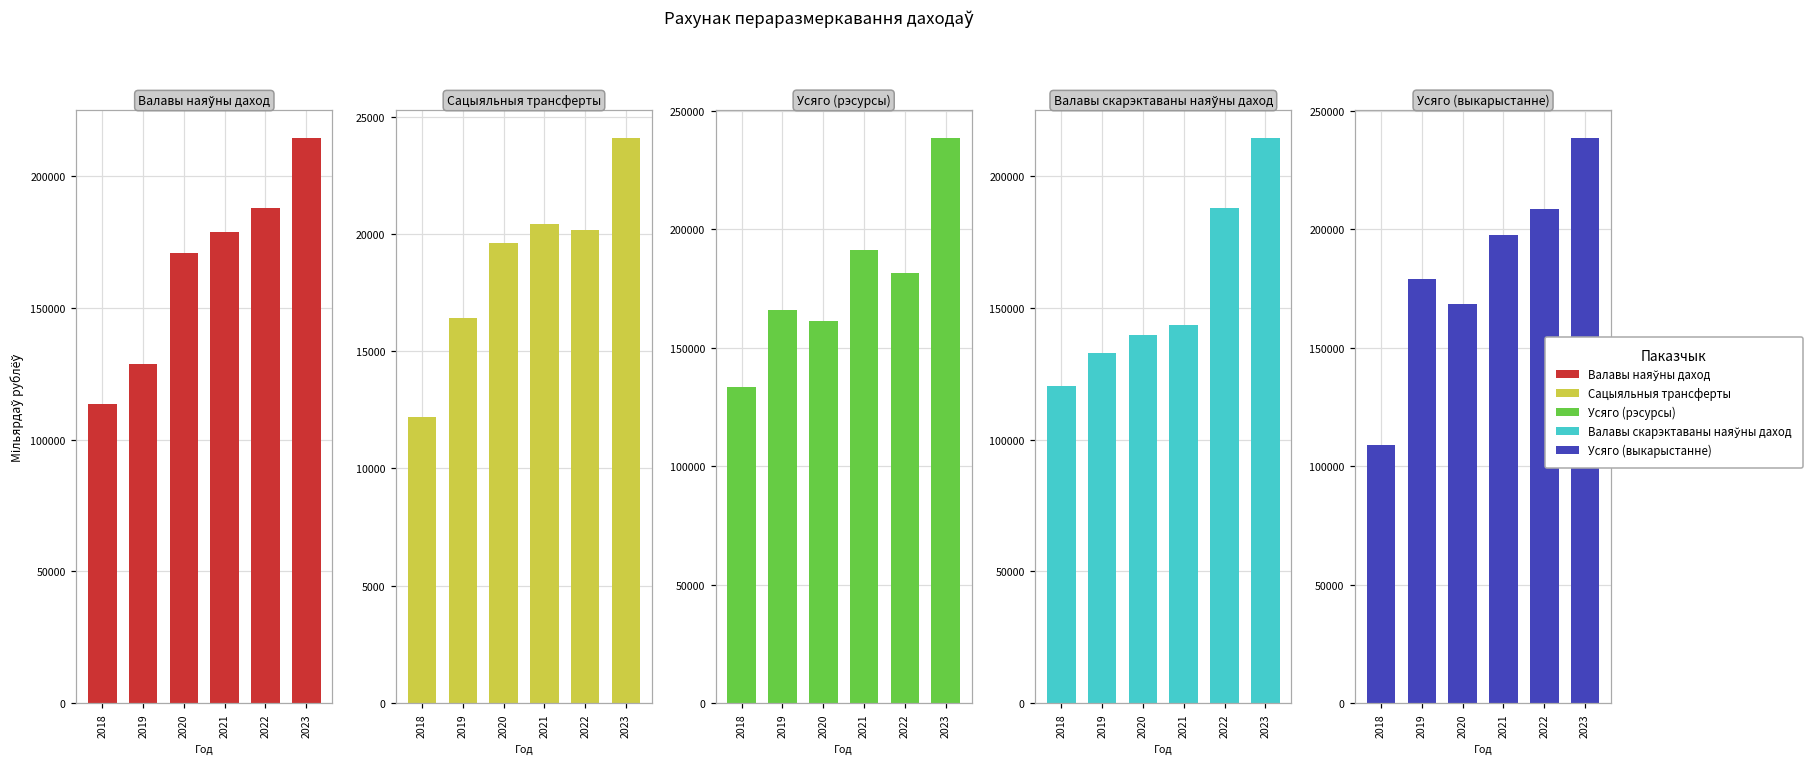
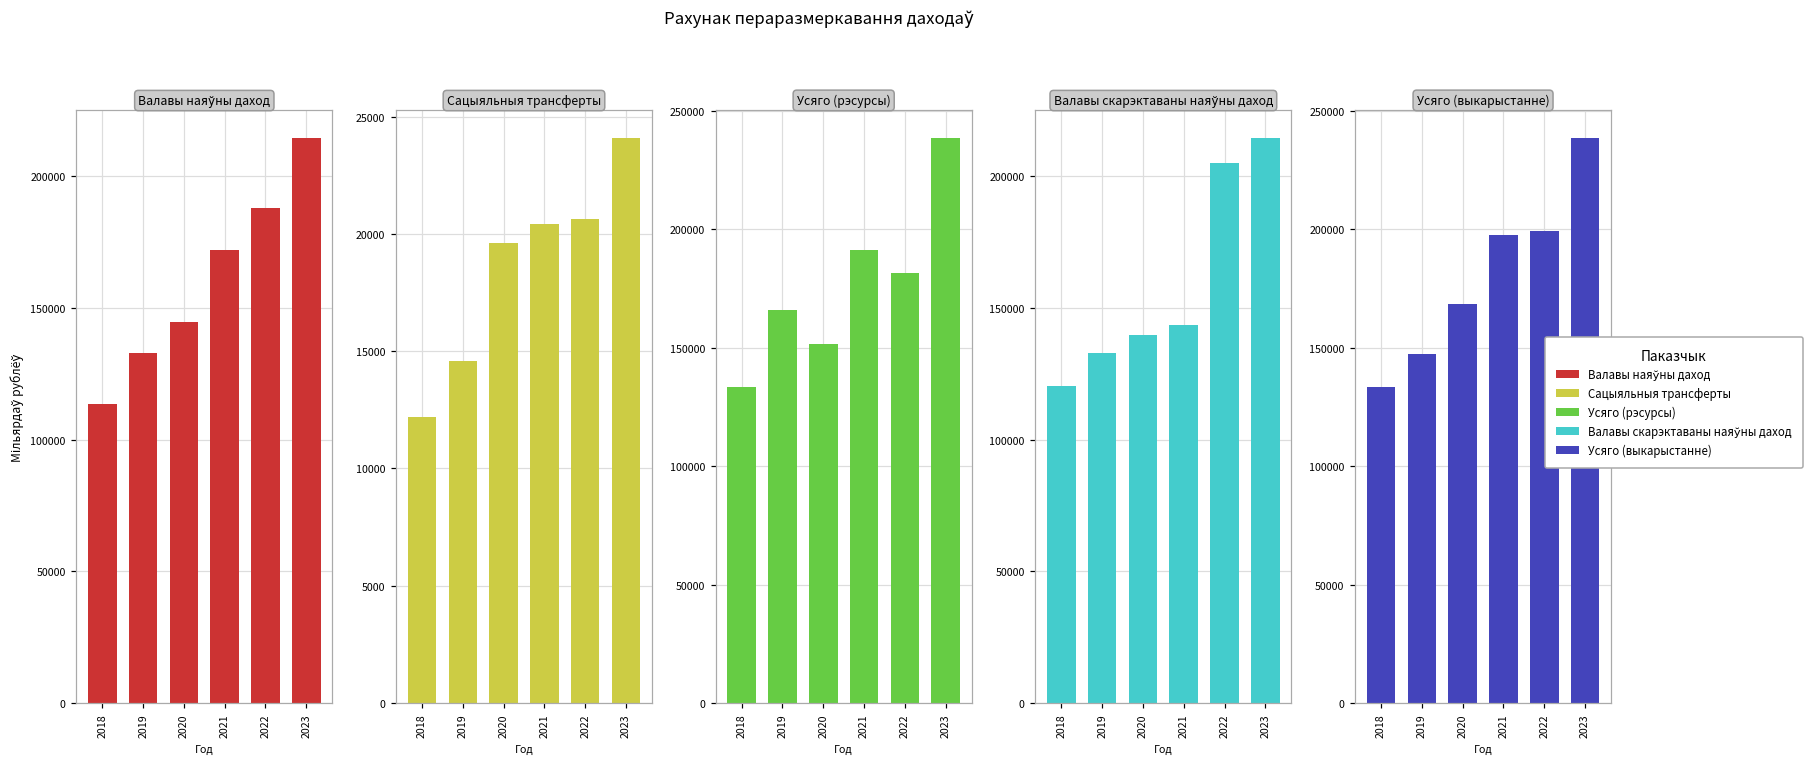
Валавы наяўны даход, 2019: 129000 -> 133000
Валавы наяўны даход, 2020: 171000 -> 145000
Валавы наяўны даход, 2021: 179000 -> 172000
Сацыяльныя трансферты, 2019: 16400 -> 14600
Сацыяльныя трансферты, 2022: 20200 -> 20600
Усяго (рэсурсы), 2020: 161000 -> 152000
Валавы скарэктаваны наяўны даход, 2022: 188000 -> 205000
Усяго (выкарыстанне), 2018: 109000 -> 133000
Усяго (выкарыстанне), 2019: 179000 -> 147000
Усяго (выкарыстанне), 2022: 209000 -> 199000
